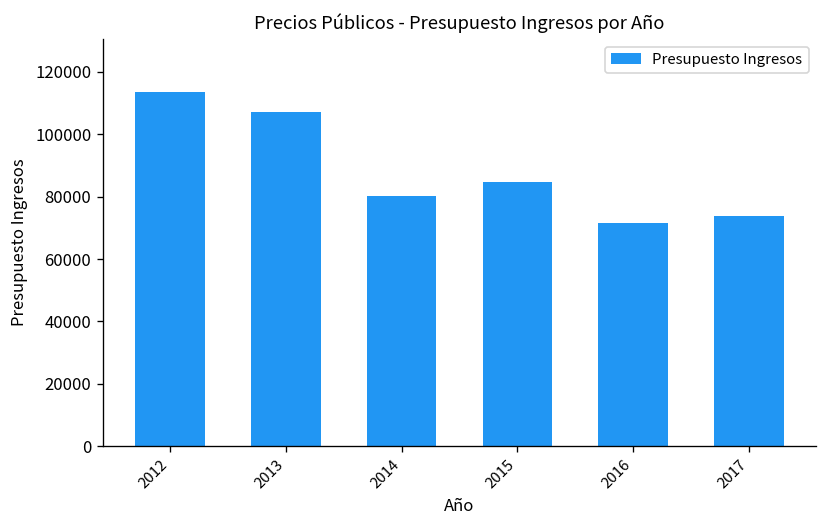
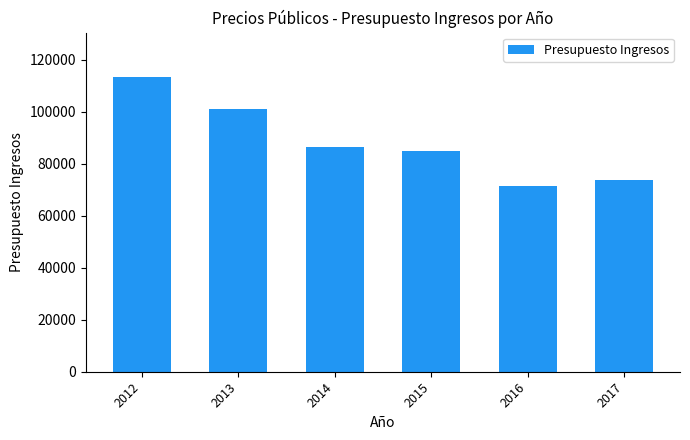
2013: 107000 -> 101000
2014: 80000 -> 87000
